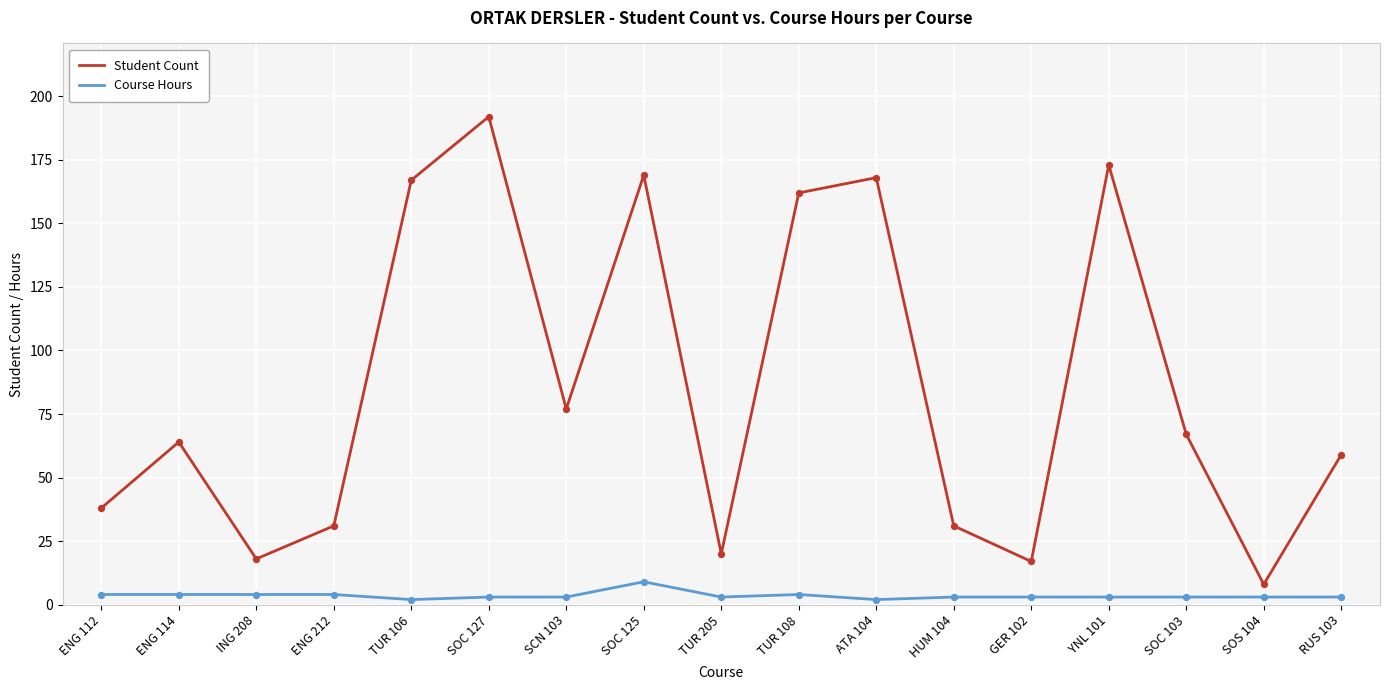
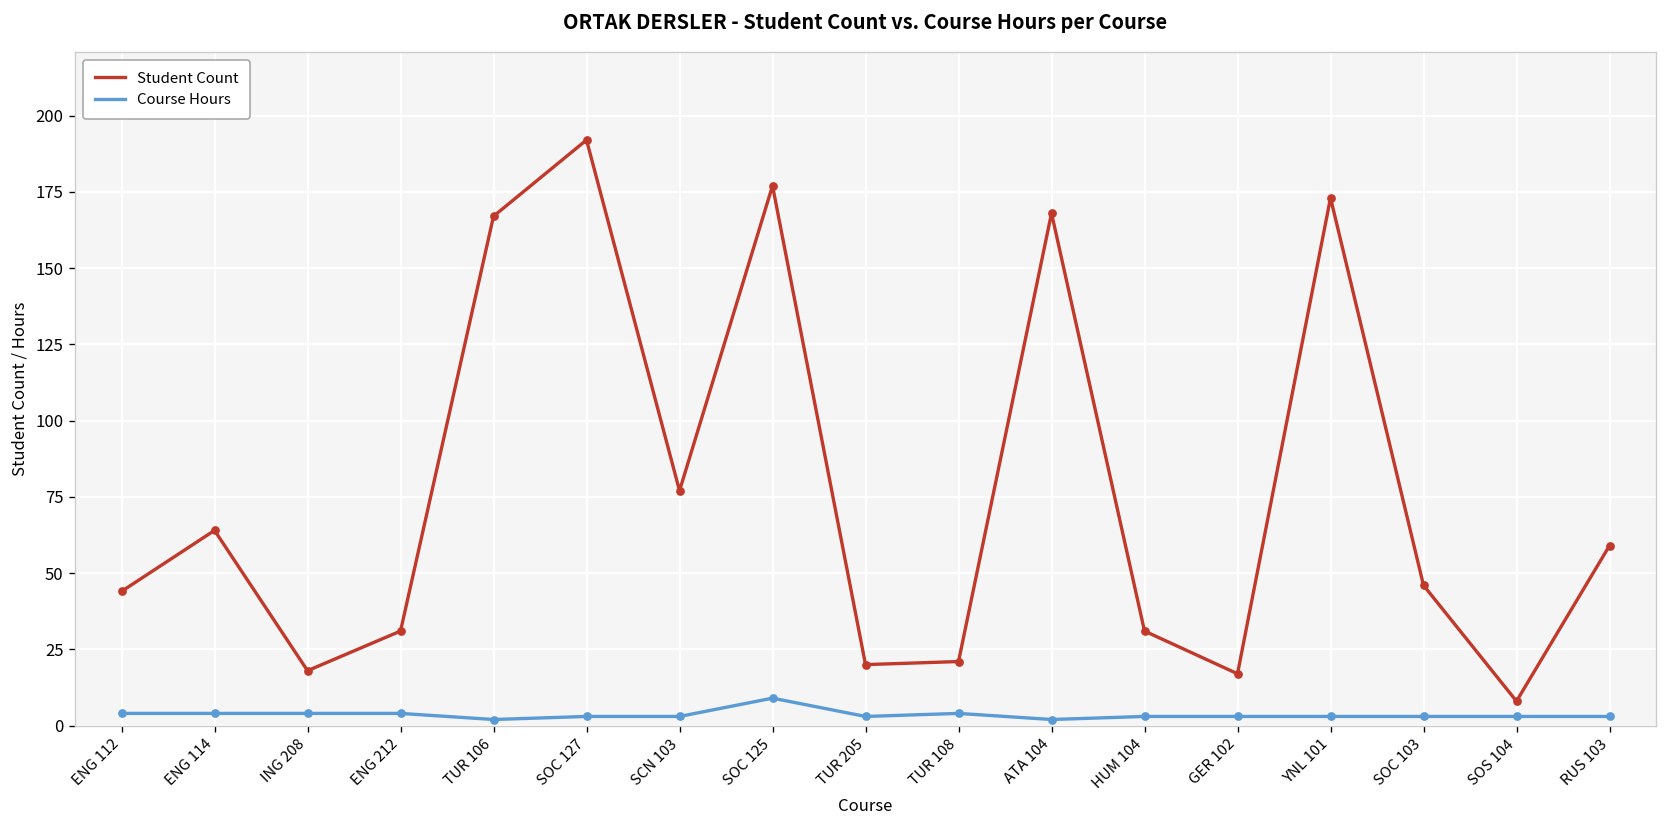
Student Count, ENG 112: 38 -> 44
Student Count, SOC 125: 169 -> 177
Student Count, TUR 108: 162 -> 21
Student Count, SOC 103: 67 -> 46
